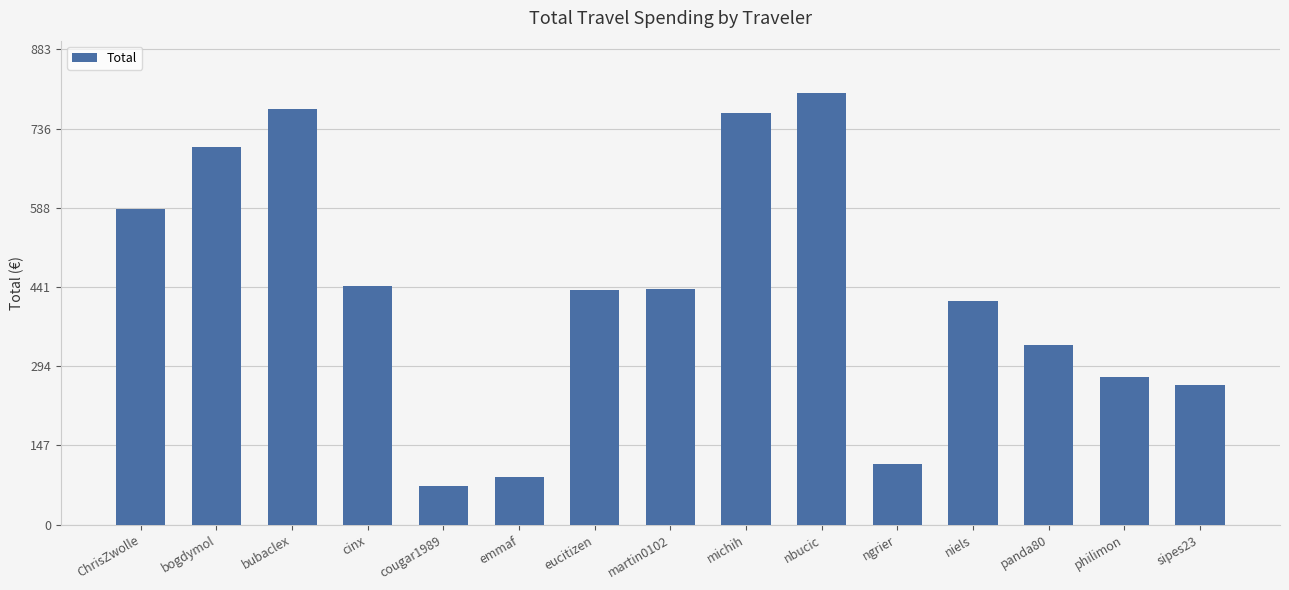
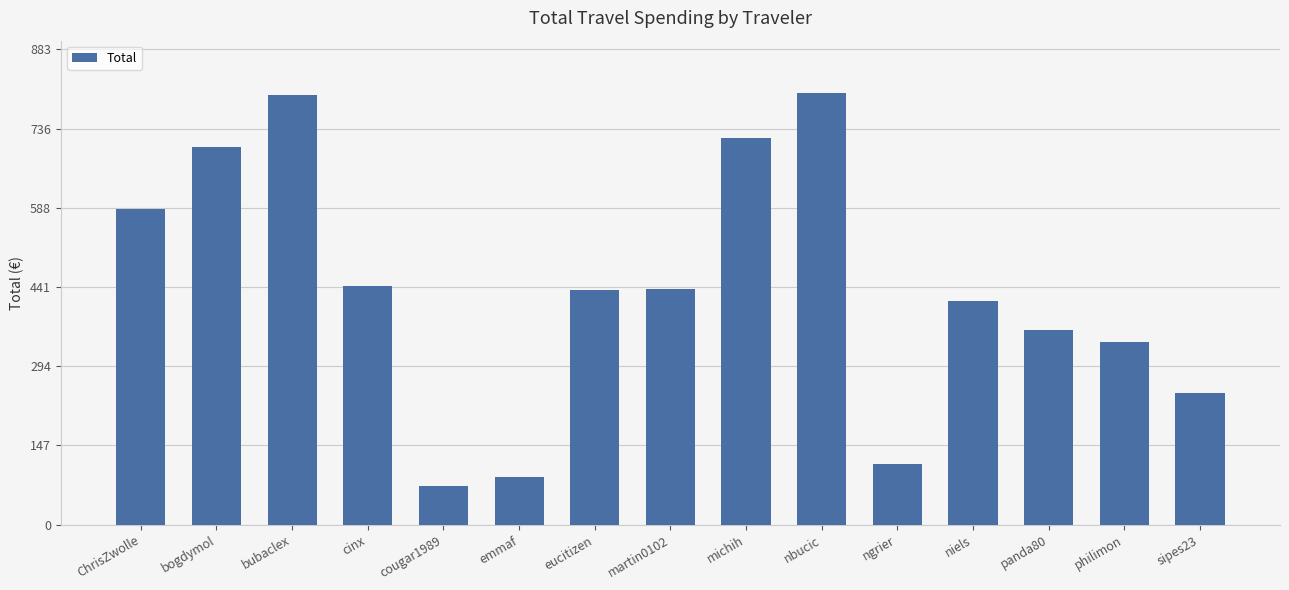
bubaclex: 770 -> 800
michih: 760 -> 720
panda80: 330 -> 360
philimon: 270 -> 340
sipes23: 260 -> 240
